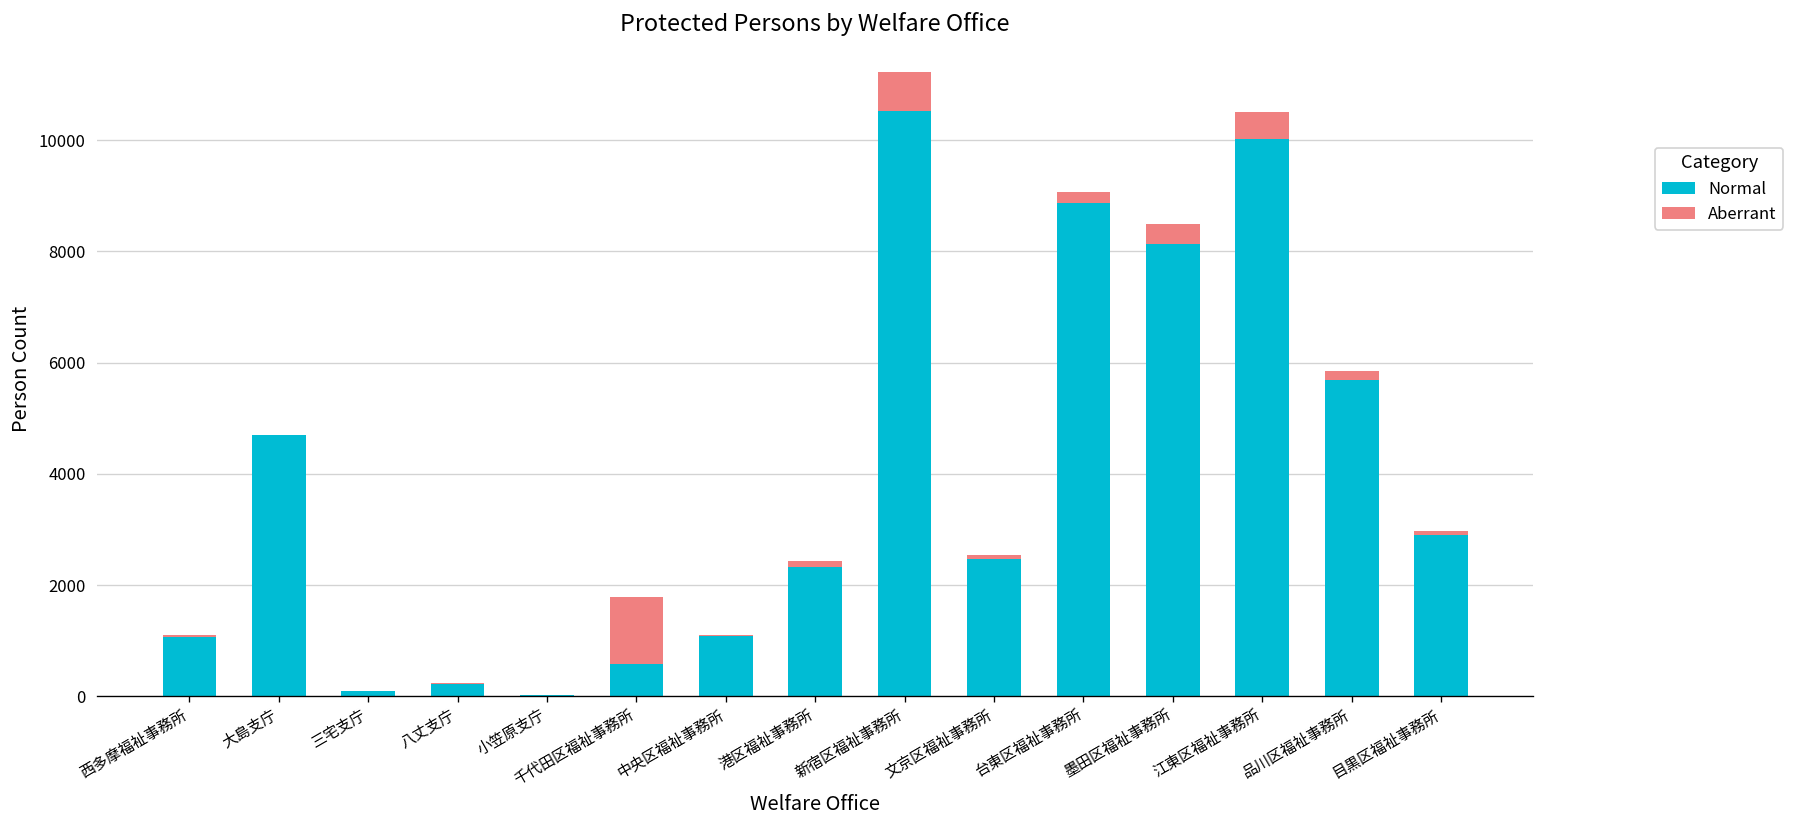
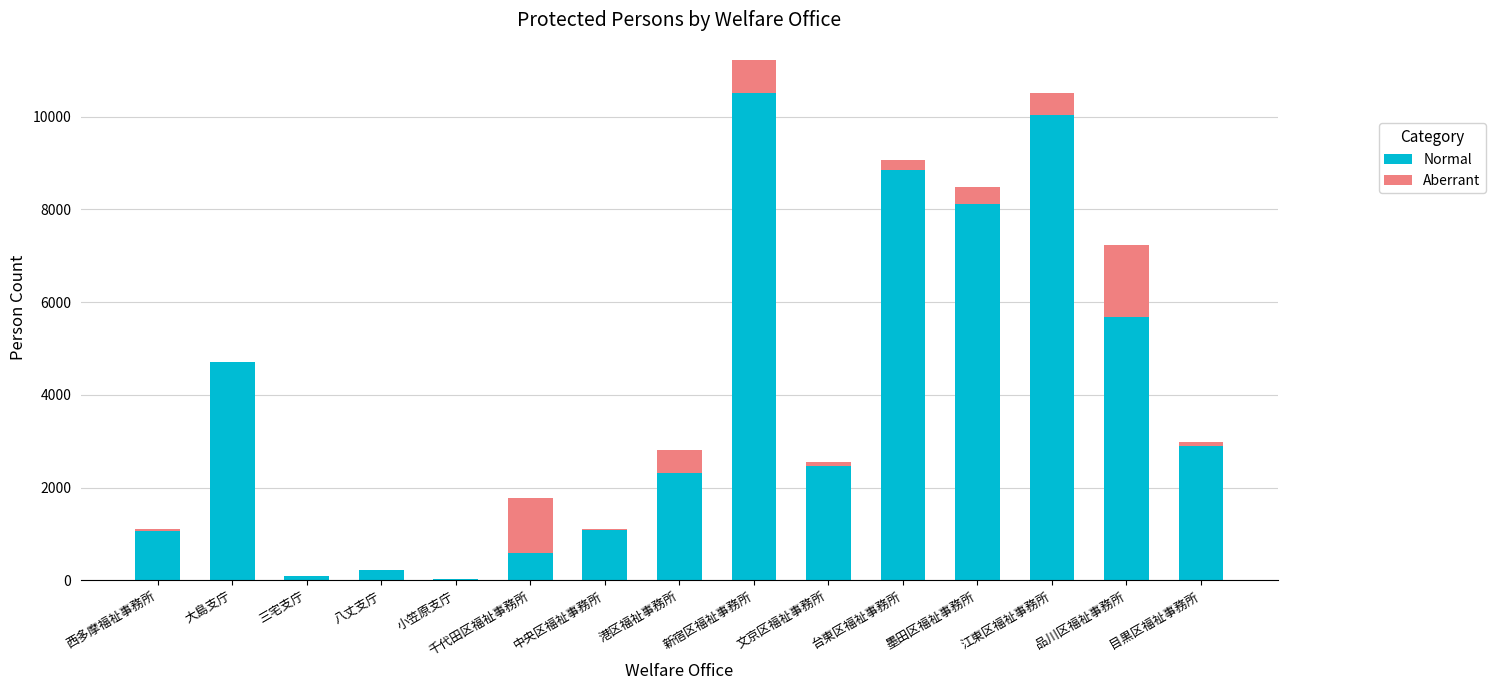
Aberrant, 港区福祉事務所: 100 -> 500
Aberrant, 品川区福祉事務所: 200 -> 1500
